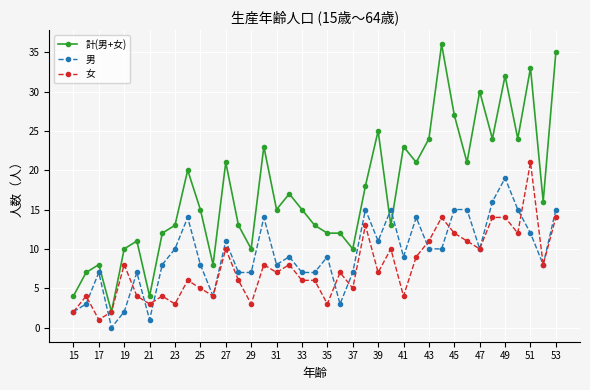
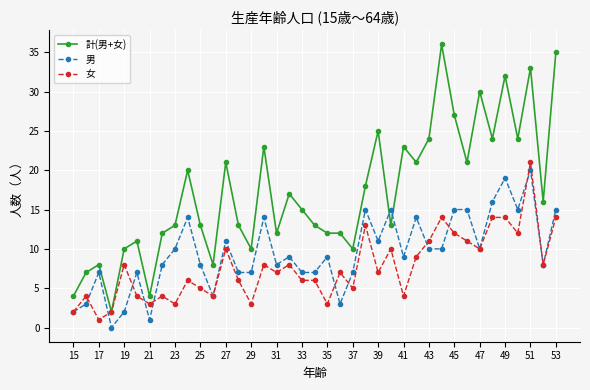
計(男+女), 25: 15 -> 13
計(男+女), 31: 15 -> 12
男, 51: 12 -> 20
